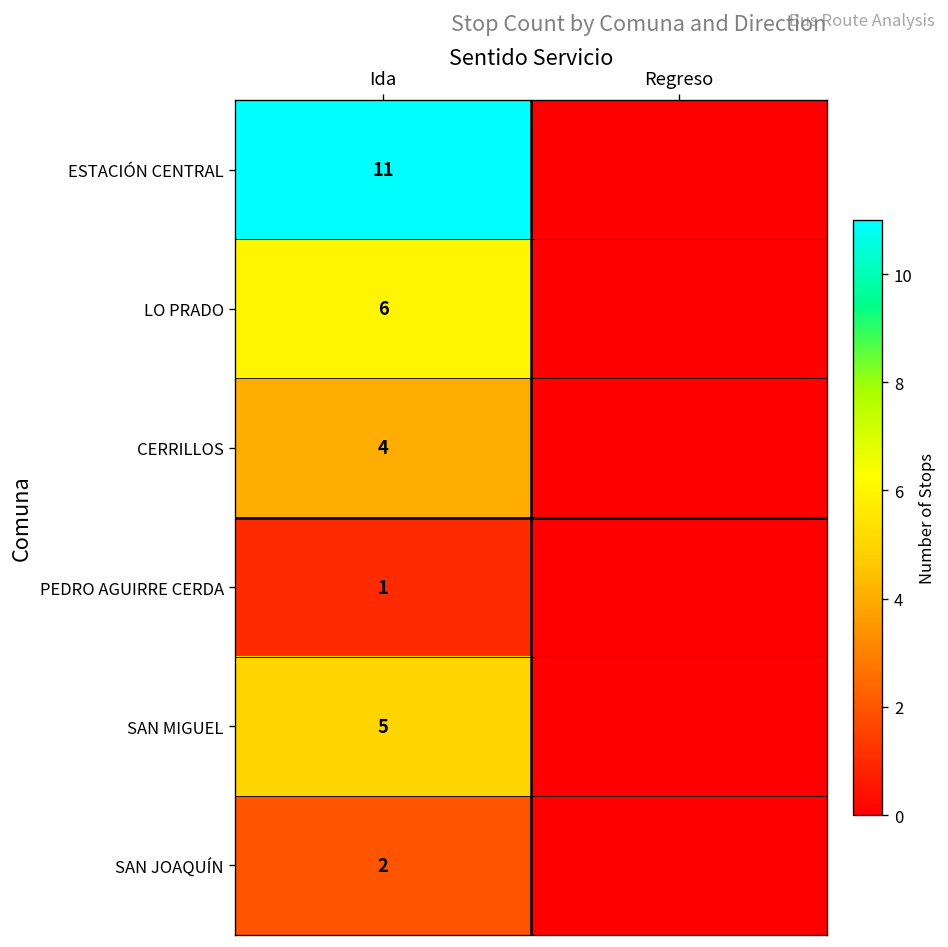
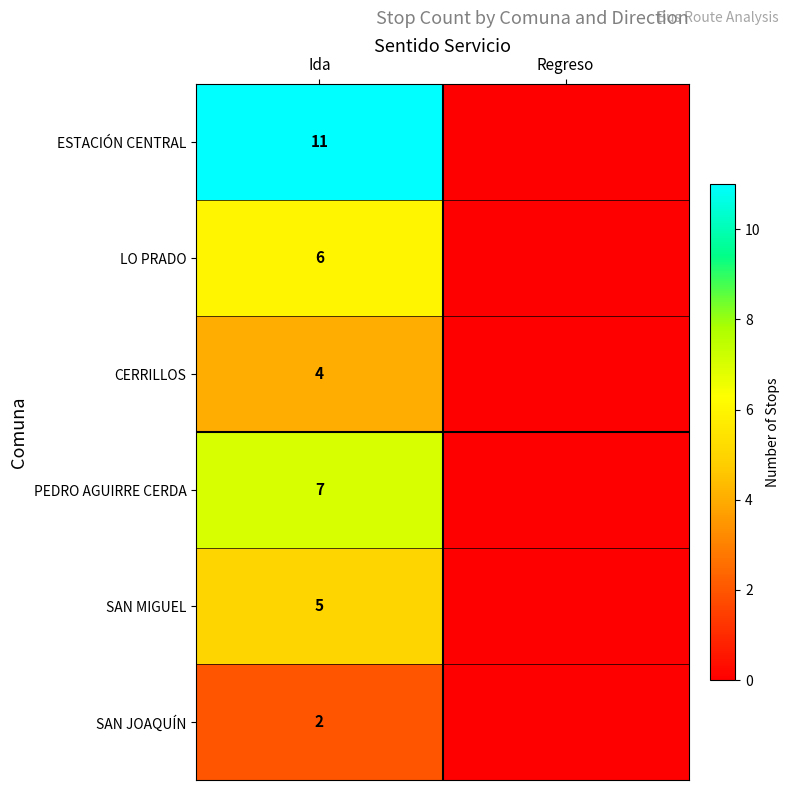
PEDRO AGUIRRE CERDA, Ida: 1 -> 7
